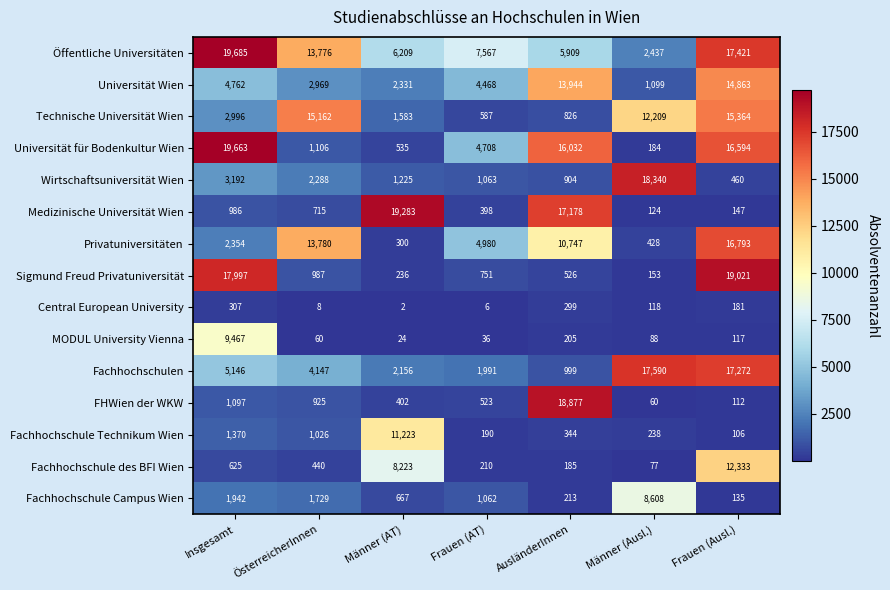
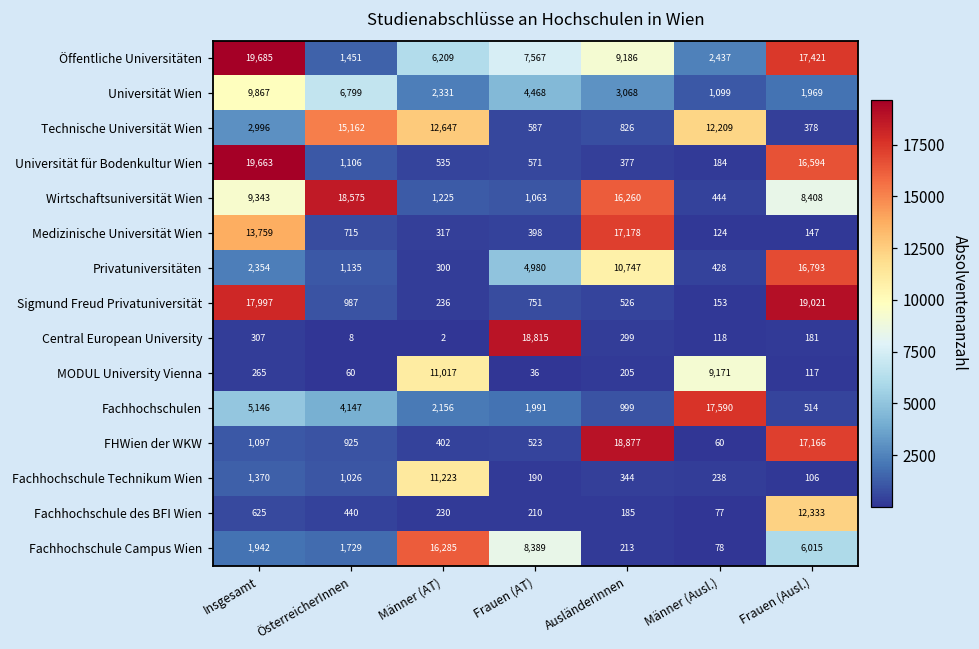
Öffentliche Universitäten, ÖsterreicherInnen: 13,776 -> 1,451
Öffentliche Universitäten, AusländerInnen: 5,909 -> 9,186
Universität Wien, Insgesamt: 4,762 -> 9,867
Universität Wien, ÖsterreicherInnen: 2,969 -> 6,799
Universität Wien, AusländerInnen: 13,944 -> 3,068
Universität Wien, Frauen (Ausl.): 14,863 -> 1,969
Technische Universität Wien, Männer (AT): 1,583 -> 12,647
Technische Universität Wien, Frauen (Ausl.): 15,364 -> 378
Universität für Bodenkultur Wien, Frauen (AT): 4,708 -> 571
Universität für Bodenkultur Wien, AusländerInnen: 16,032 -> 377
Wirtschaftsuniversität Wien, Insgesamt: 3,192 -> 9,343
Wirtschaftsuniversität Wien, ÖsterreicherInnen: 2,288 -> 18,575
Wirtschaftsuniversität Wien, AusländerInnen: 904 -> 16,260
Wirtschaftsuniversität Wien, Männer (Ausl.): 18,340 -> 444
Wirtschaftsuniversität Wien, Frauen (Ausl.): 460 -> 8,408
Medizinische Universität Wien, Insgesamt: 986 -> 13,759
Medizinische Universität Wien, Männer (AT): 19,283 -> 317
Privatuniversitäten, ÖsterreicherInnen: 13,780 -> 1,135
Central European University, Frauen (AT): 6 -> 18,815
MODUL University Vienna, Insgesamt: 9,467 -> 265
MODUL University Vienna, Männer (AT): 24 -> 11,017
MODUL University Vienna, Männer (Ausl.): 88 -> 9,171
Fachhochschulen, Frauen (Ausl.): 17,272 -> 514
FHWien der WKW, Frauen (Ausl.): 112 -> 17,166
Fachhochschule des BFI Wien, Männer (AT): 8,223 -> 230
Fachhochschule Campus Wien, Männer (AT): 667 -> 16,285
Fachhochschule Campus Wien, Frauen (AT): 1,062 -> 8,389
Fachhochschule Campus Wien, Männer (Ausl.): 8,608 -> 78
Fachhochschule Campus Wien, Frauen (Ausl.): 135 -> 6,015
